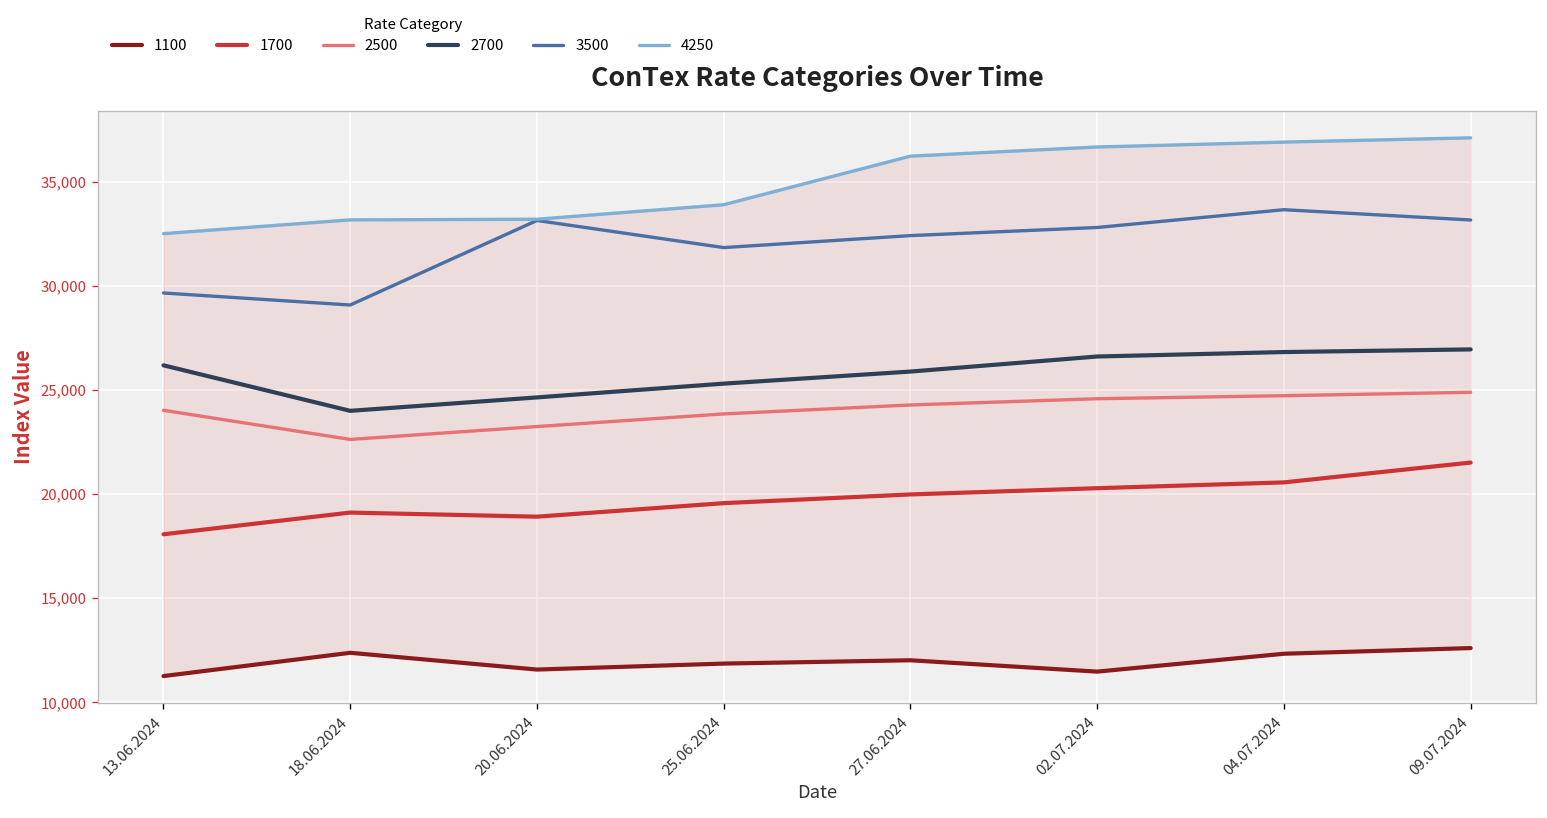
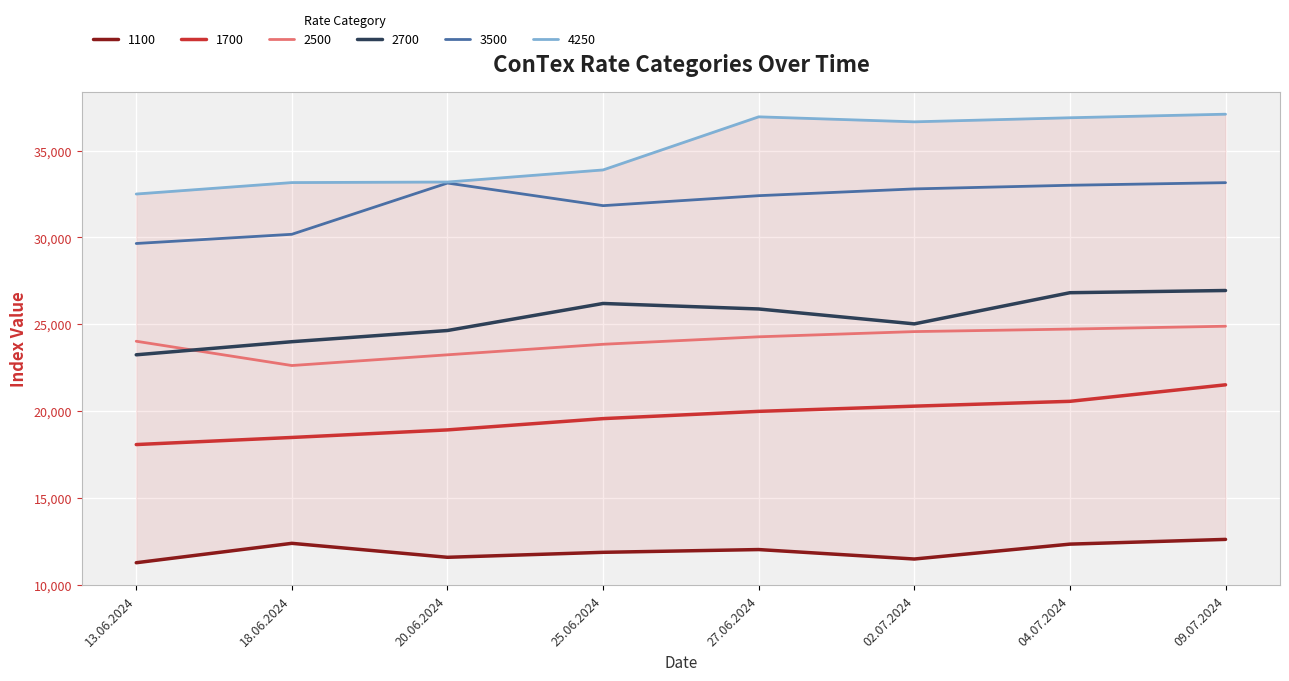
2700, 13.06.2024: 26,200 -> 23,200
1700, 18.06.2024: 19,100 -> 18,500
3500, 18.06.2024: 29,100 -> 30,200
2700, 25.06.2024: 25,300 -> 26,200
4250, 27.06.2024: 36,200 -> 36,900
2700, 02.07.2024: 26,600 -> 25,000
3500, 04.07.2024: 33,600 -> 33,000
